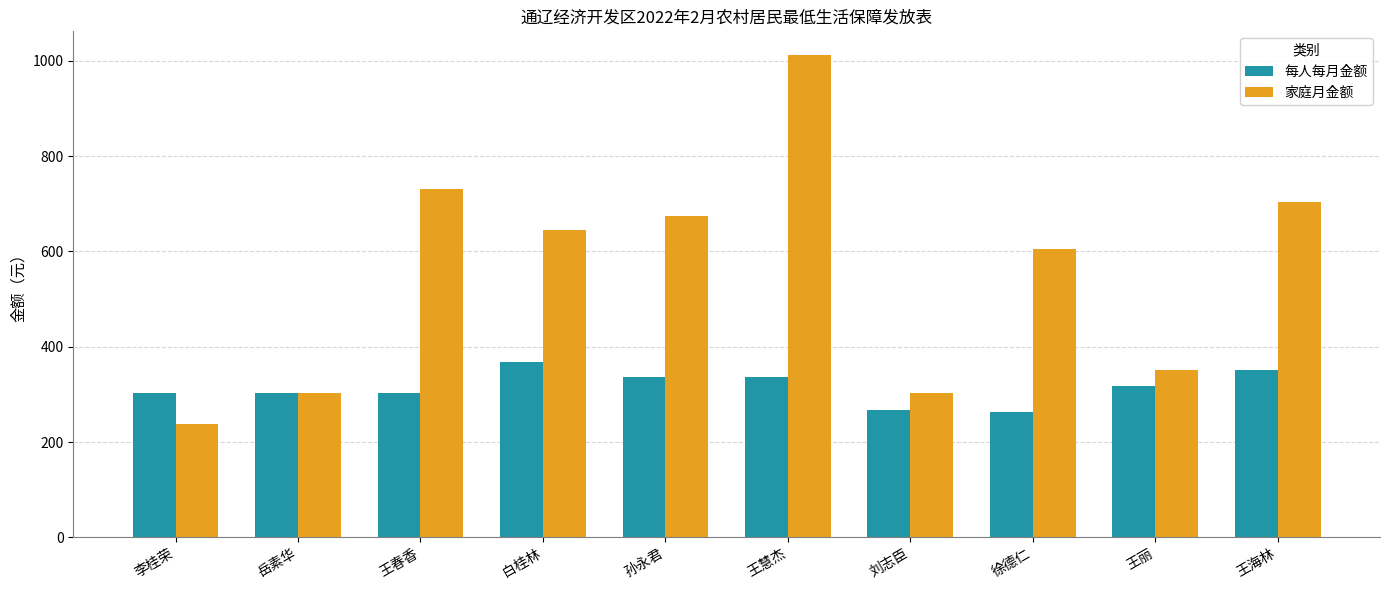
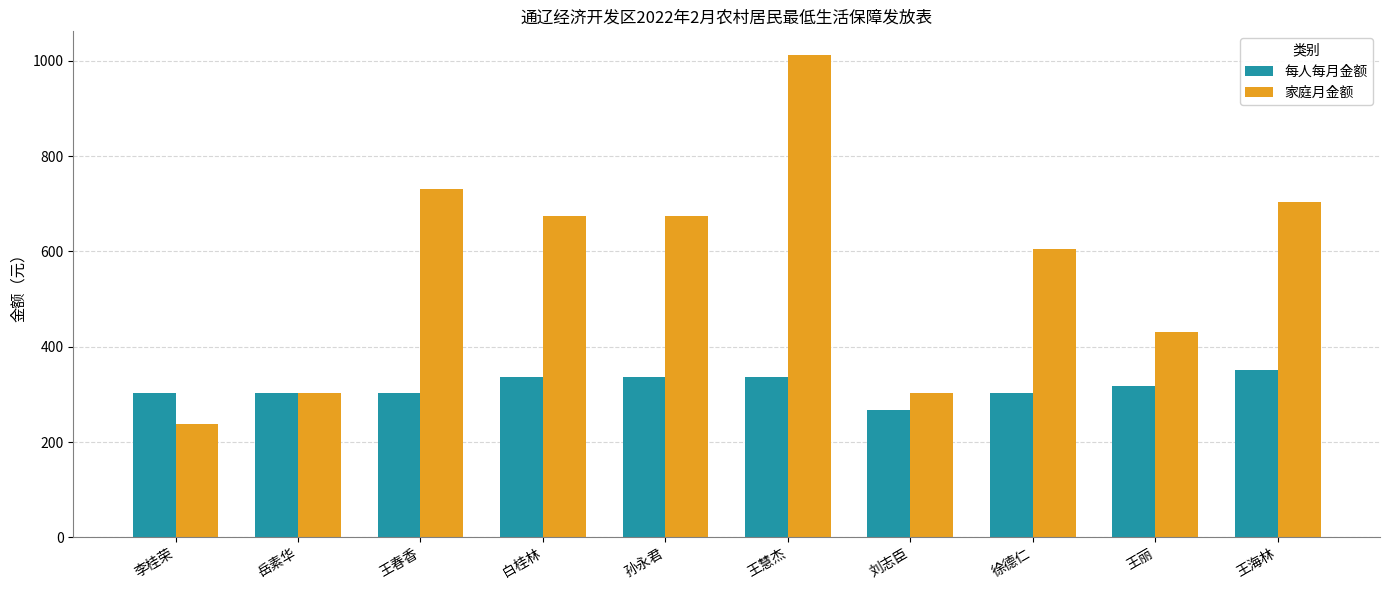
每人每月金额, 白桂林: 370 -> 340
家庭月金额, 白桂林: 640 -> 670
每人每月金额, 徐德仁: 260 -> 300
家庭月金额, 王丽: 350 -> 430
